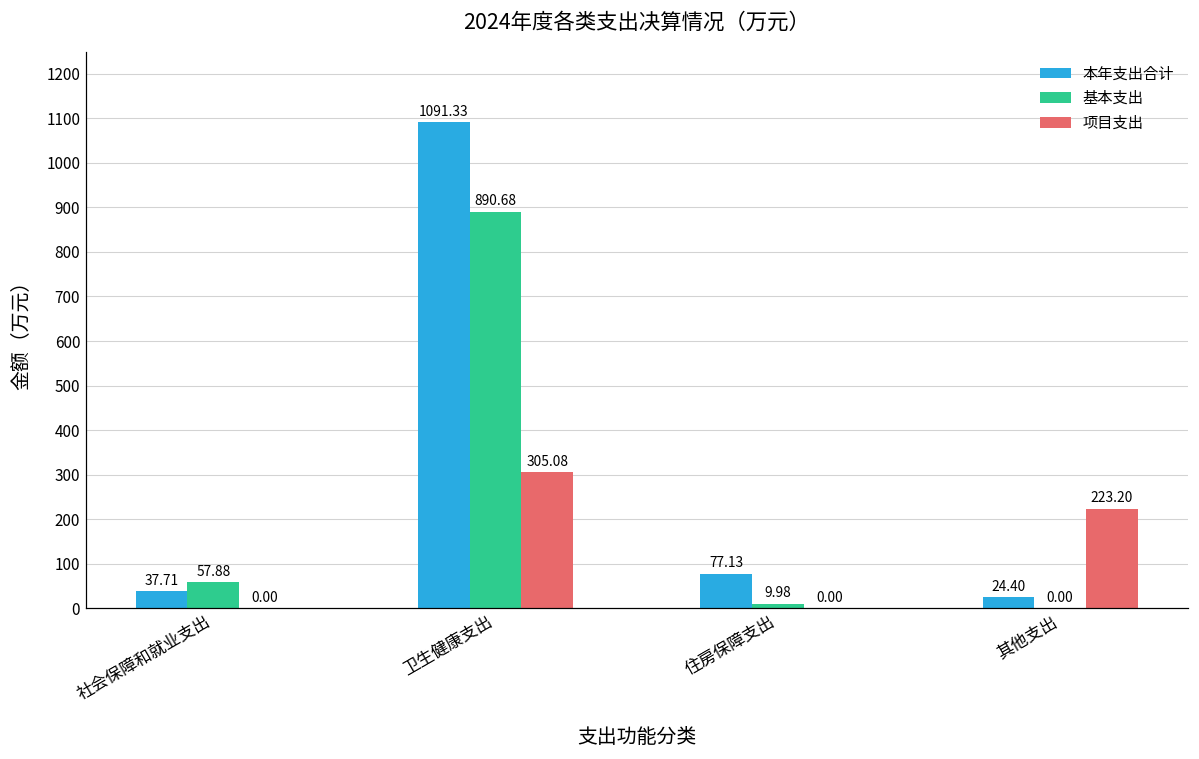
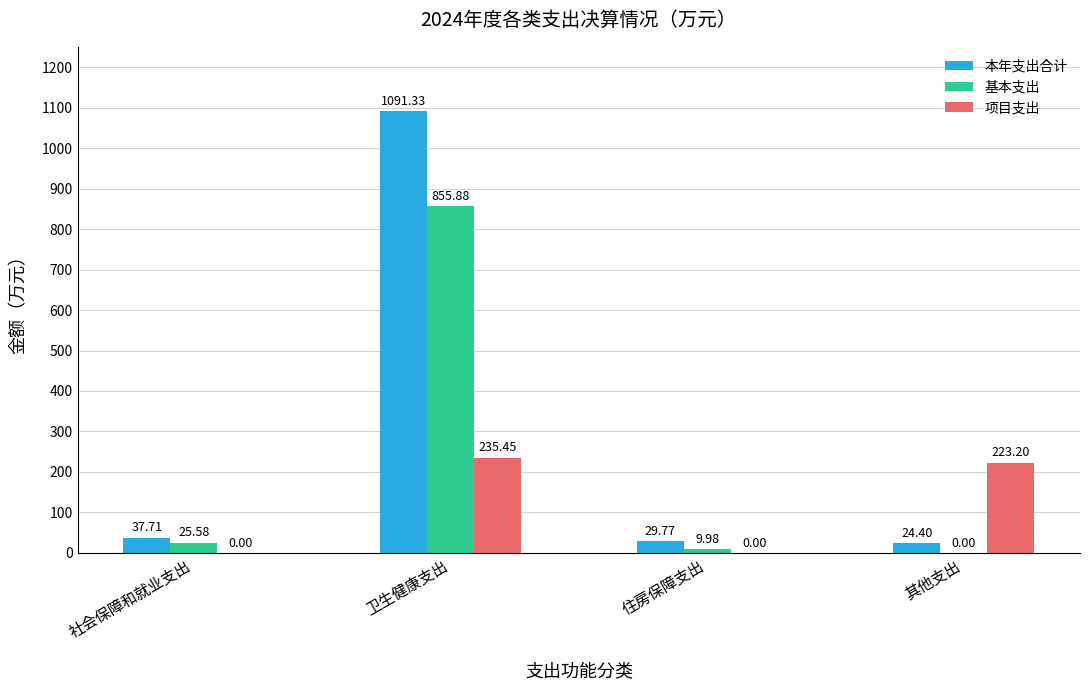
基本支出, 社会保障和就业支出: 57.88 -> 25.58
基本支出, 卫生健康支出: 890.68 -> 855.88
项目支出, 卫生健康支出: 305.08 -> 235.45
本年支出合计, 住房保障支出: 77.13 -> 29.77
